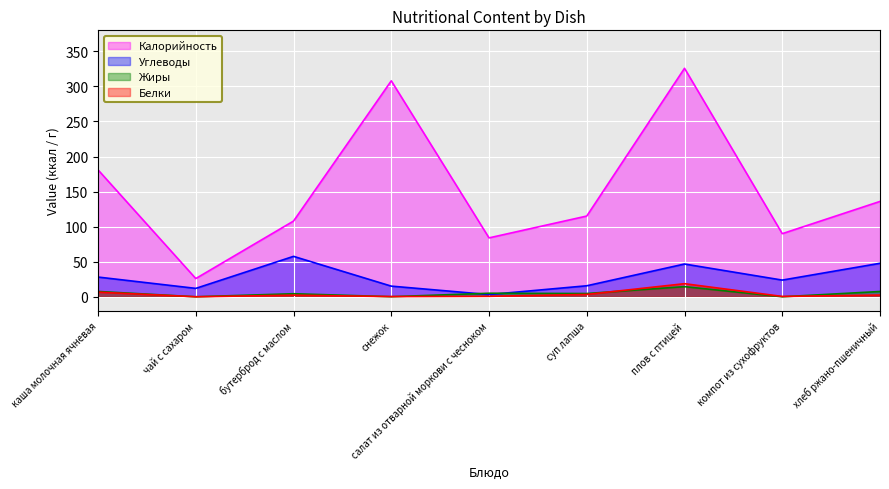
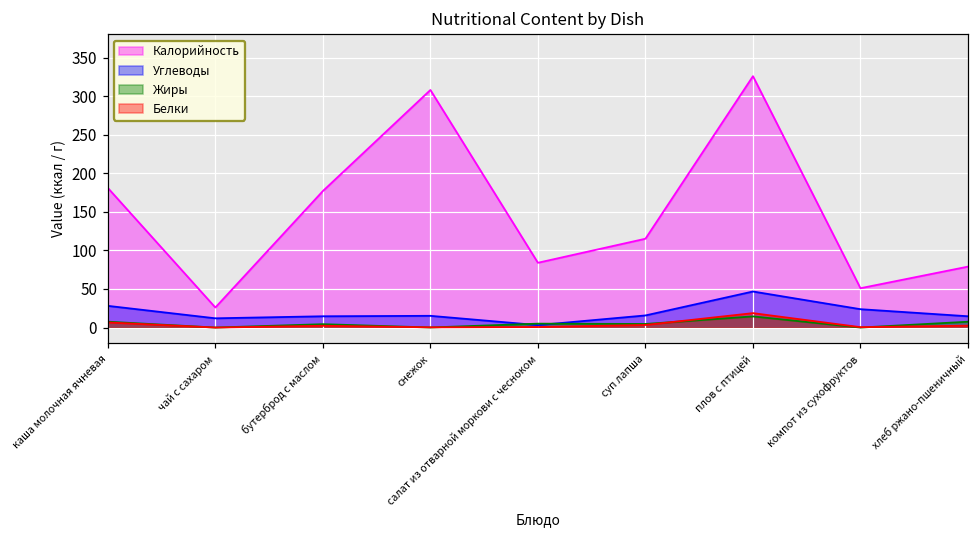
Калорийность, бутерброд с маслом: 110 -> 180
Углеводы, бутерброд с маслом: 60 -> 10
Калорийность, компот из сухофруктов: 90 -> 50
Калорийность, хлеб ржано-пшеничный: 140 -> 80
Углеводы, хлеб ржано-пшеничный: 50 -> 10
